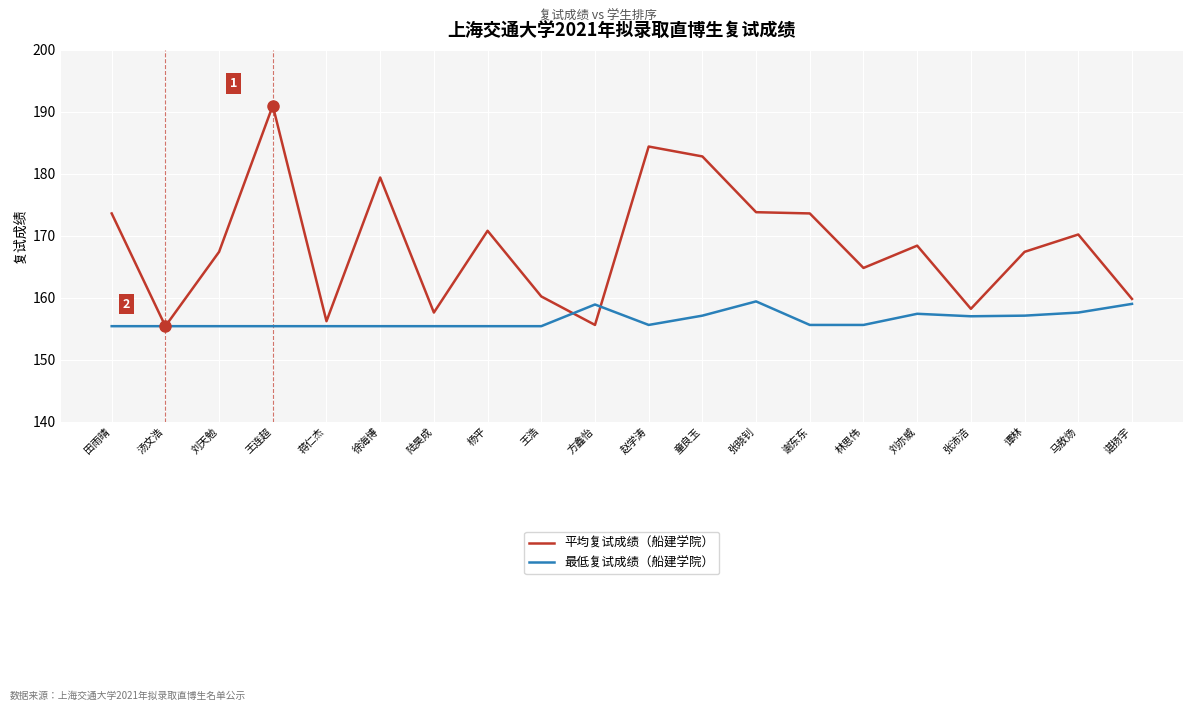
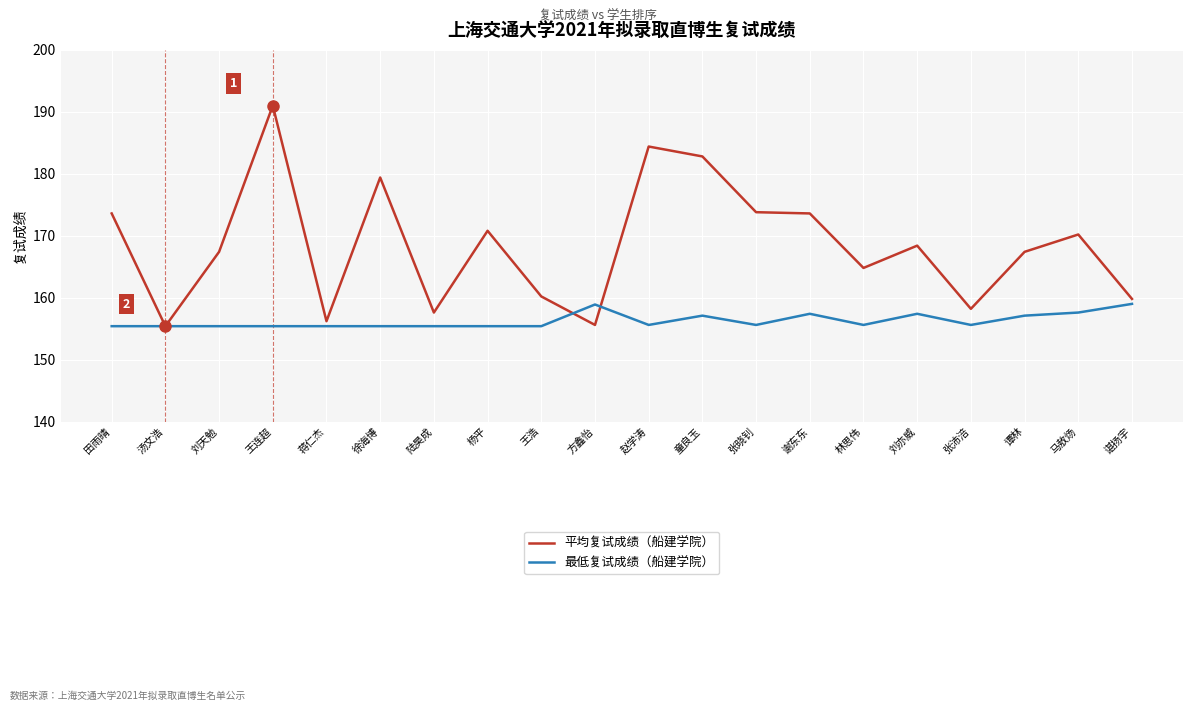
最低复试成绩（船建学院）, 张晓钊: 159 -> 156
最低复试成绩（船建学院）, 谢东东: 156 -> 157
最低复试成绩（船建学院）, 张沛涪: 157 -> 156
